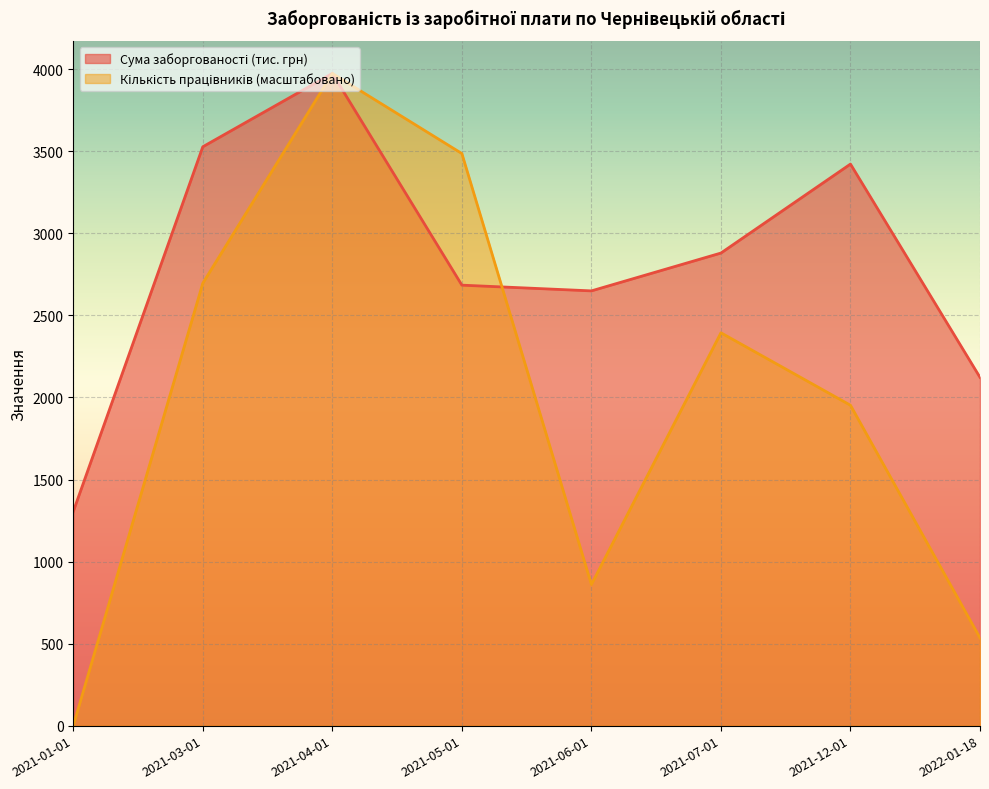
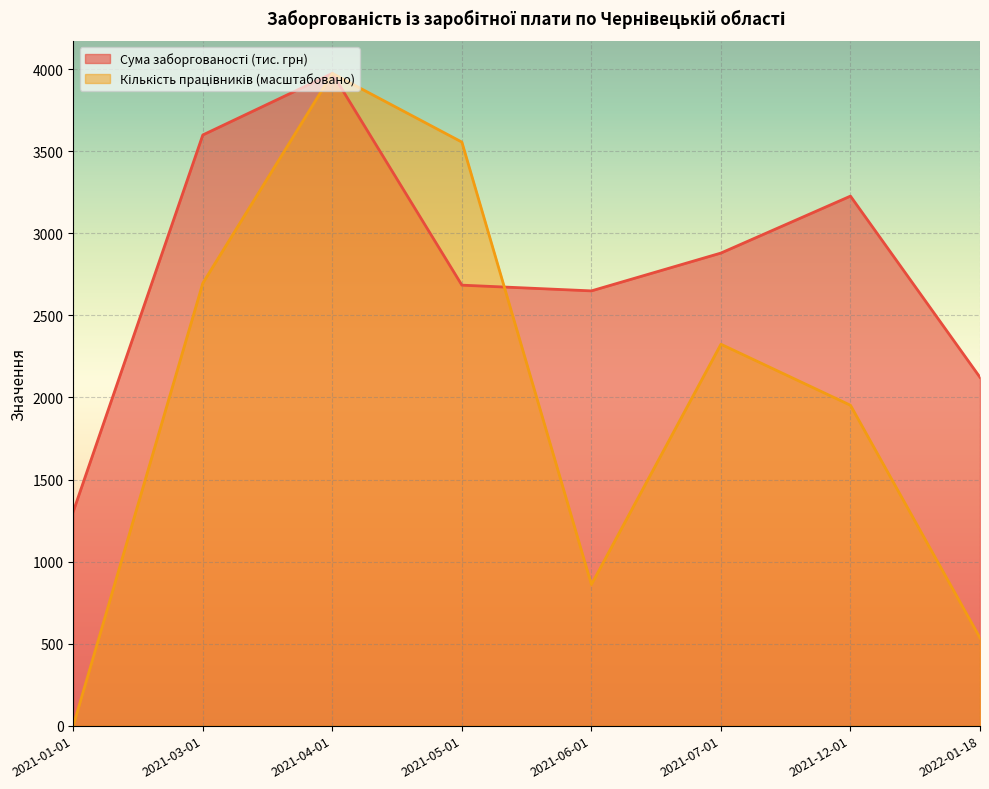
Сума заборгованості (тис. грн), 2021-03-01: 3530 -> 3600
Кількість працівників (масштабовано), 2021-05-01: 3490 -> 3560
Кількість працівників (масштабовано), 2021-07-01: 2390 -> 2320
Сума заборгованості (тис. грн), 2021-12-01: 3420 -> 3230
